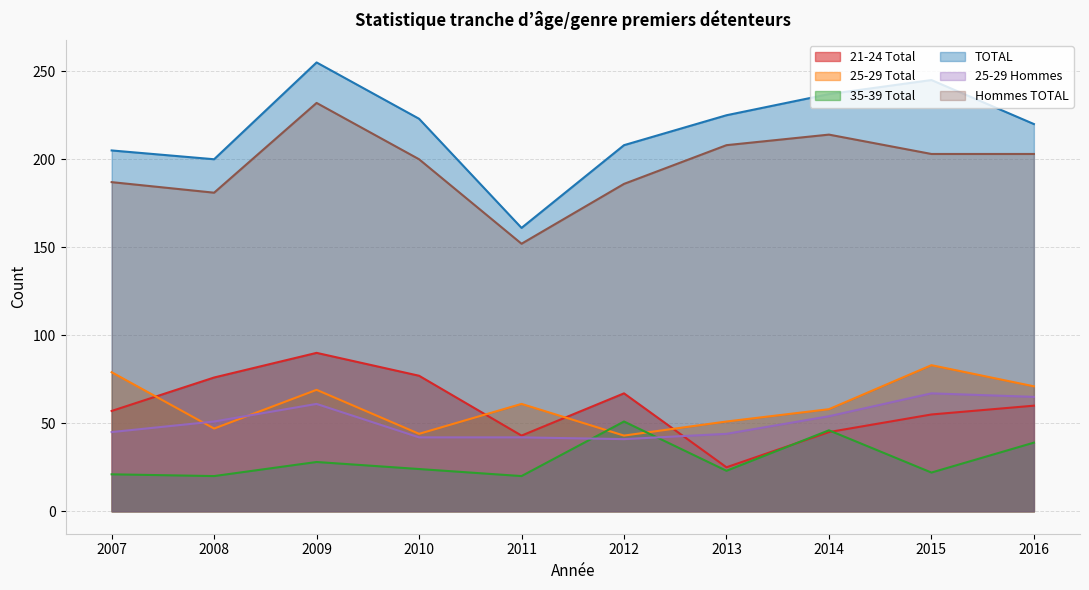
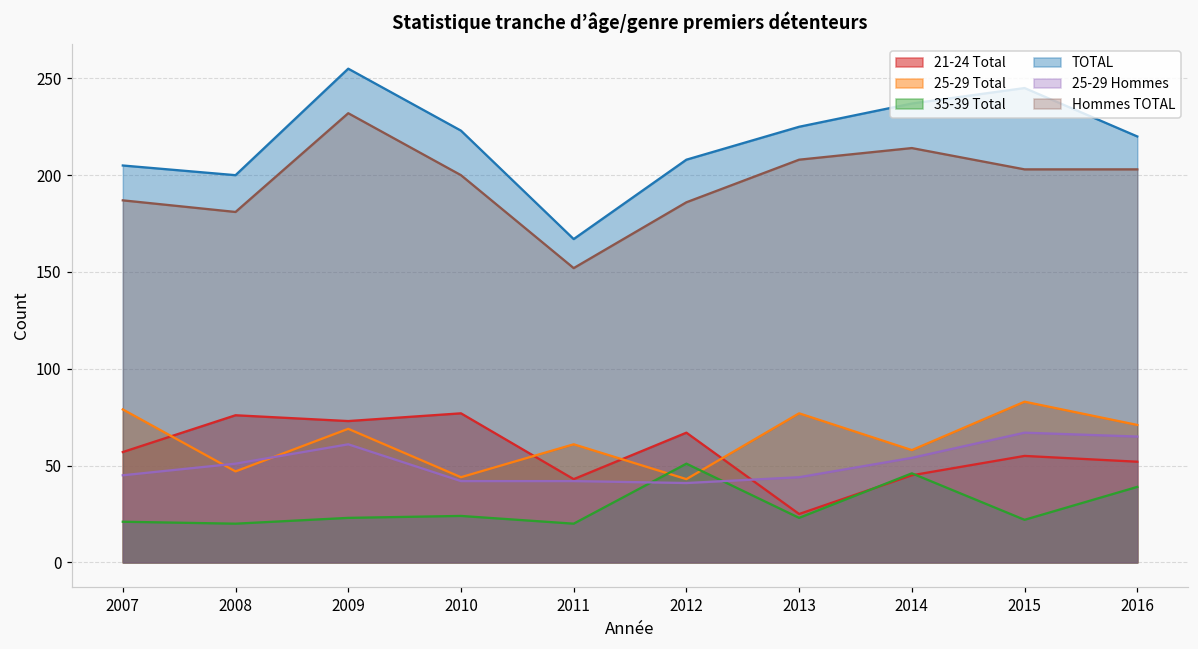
21-24 Total, 2009: 90 -> 73
35-39 Total, 2009: 28 -> 23
TOTAL, 2011: 161 -> 167
25-29 Total, 2013: 51 -> 77
21-24 Total, 2016: 60 -> 52
